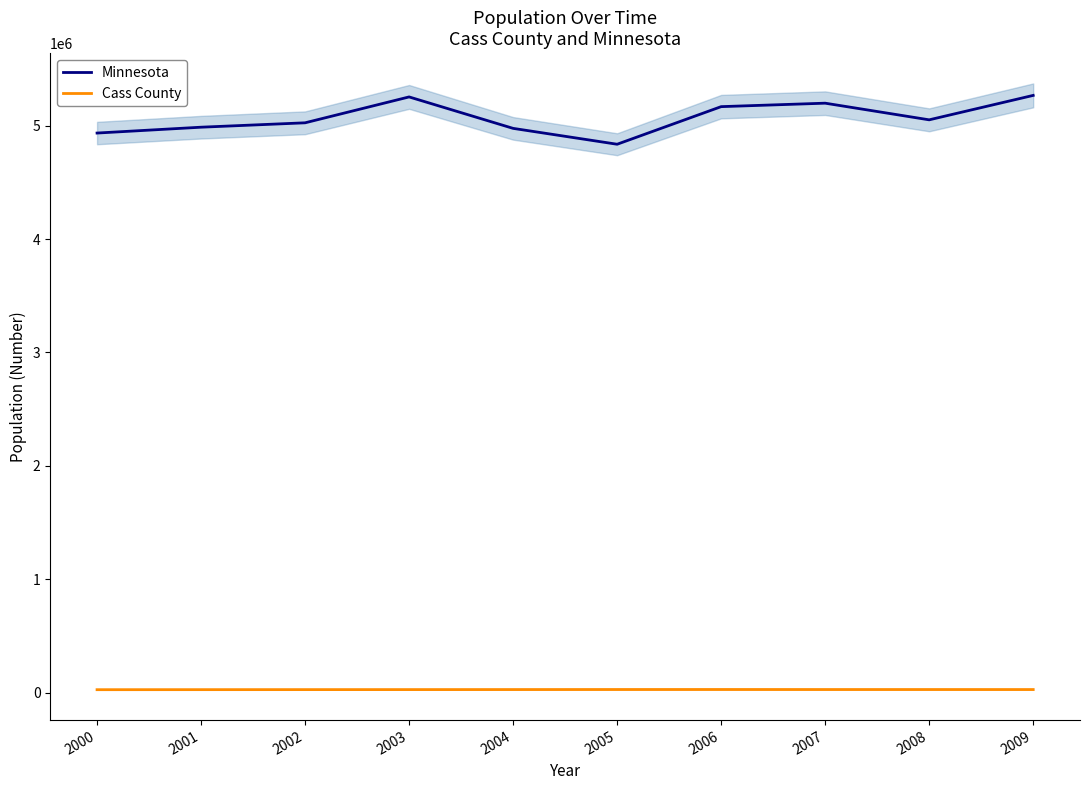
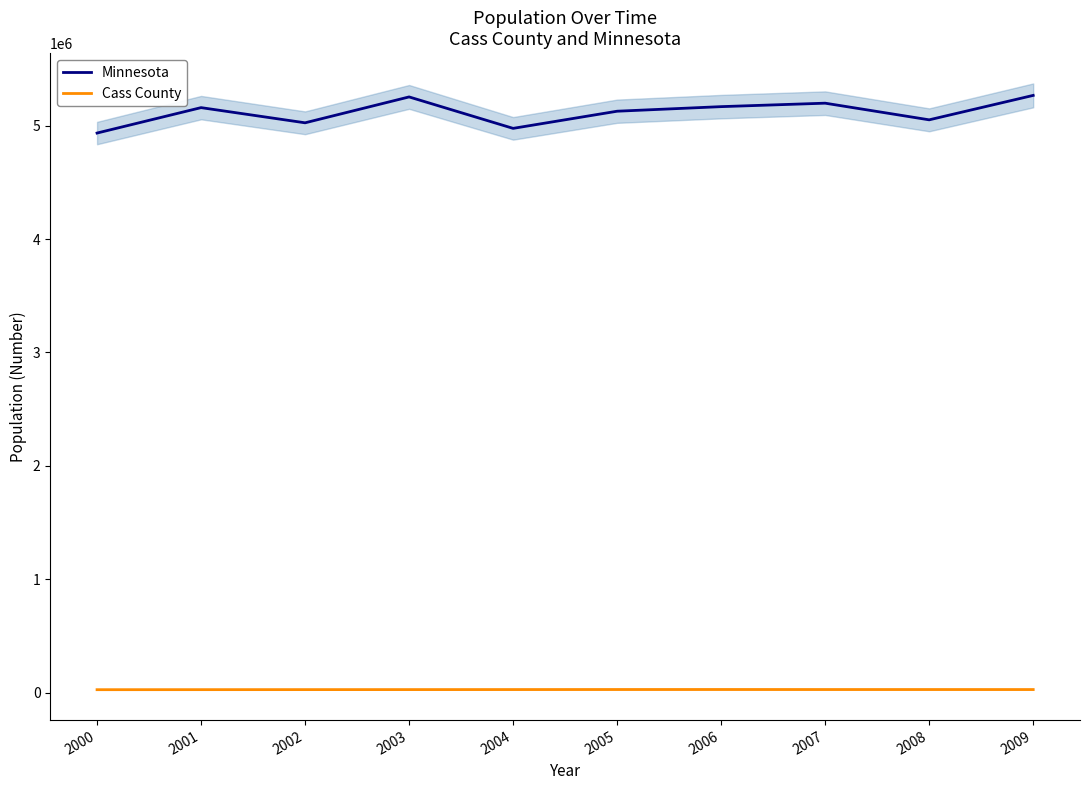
Minnesota, 2001: 4990000 -> 5160000
Minnesota, 2005: 4840000 -> 5130000
